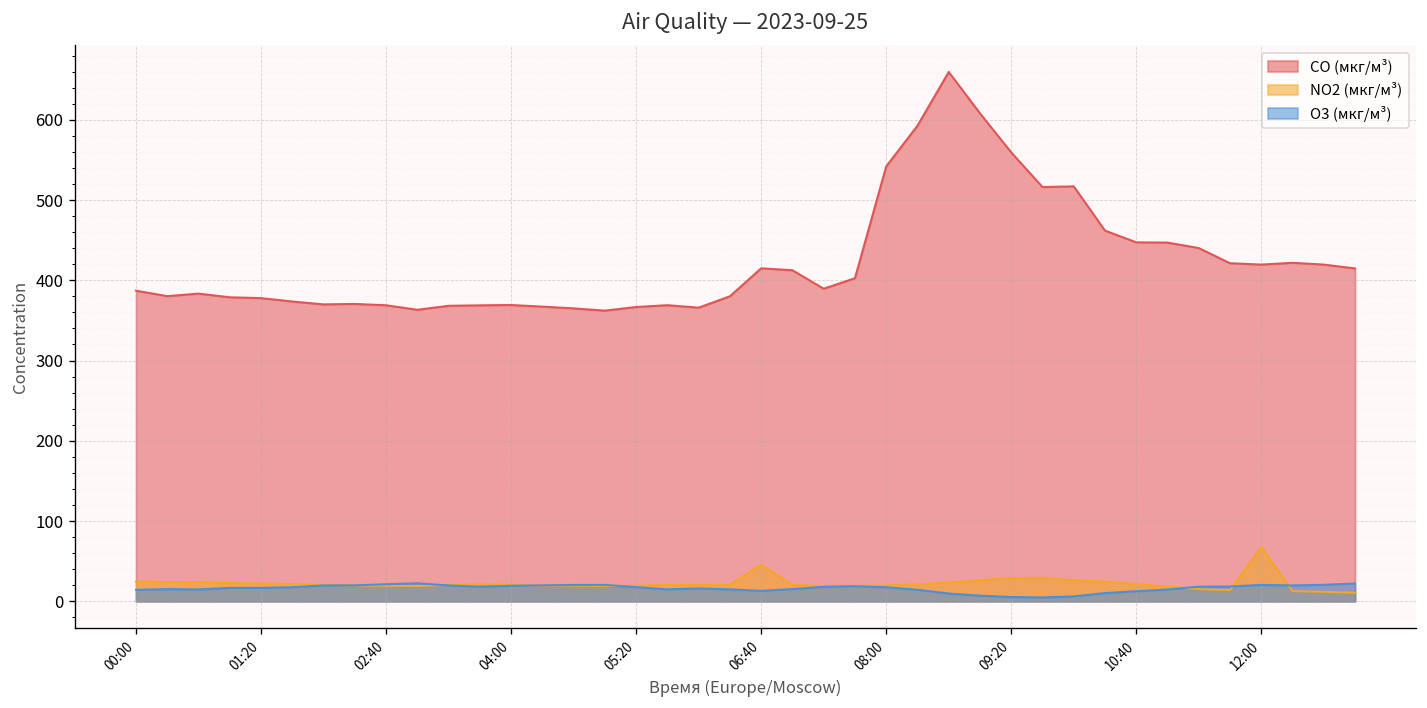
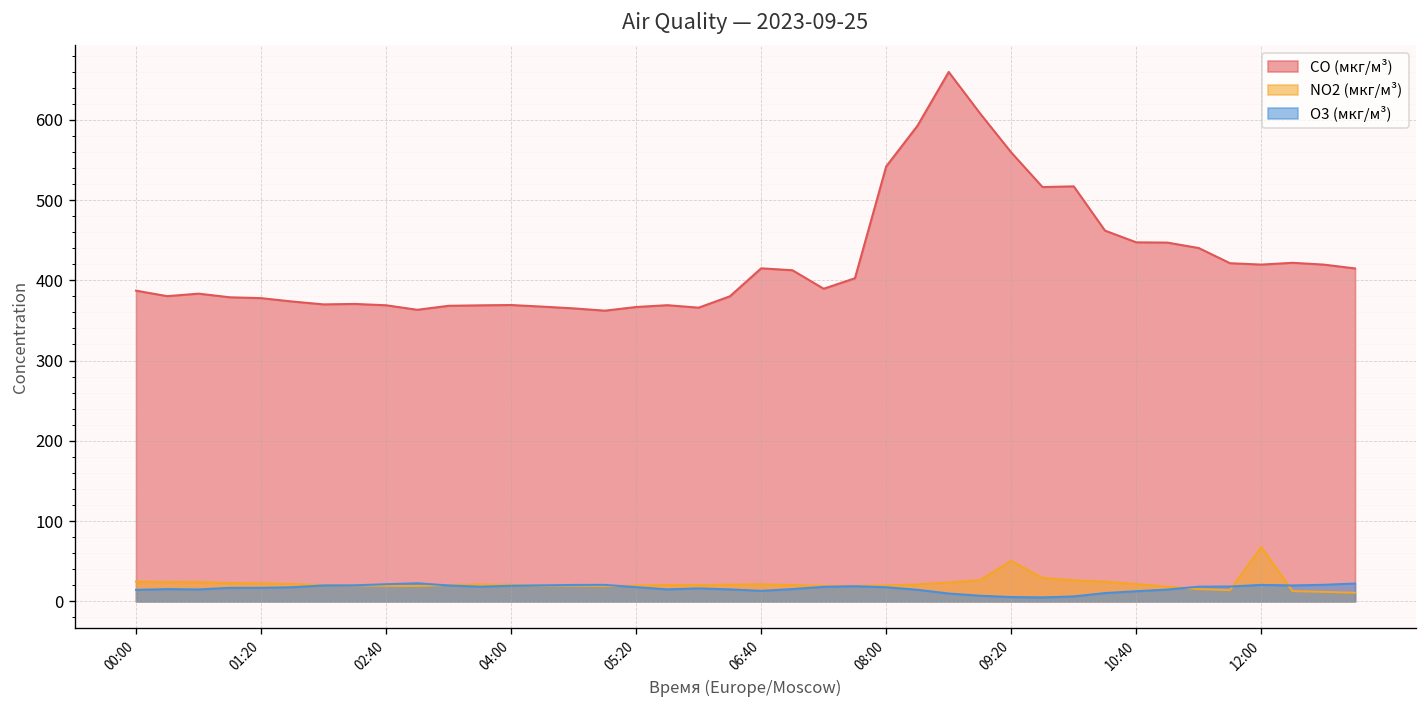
NO2 (мкг/м³), 06:40: 50 -> 20
NO2 (мкг/м³), 09:20: 30 -> 50
